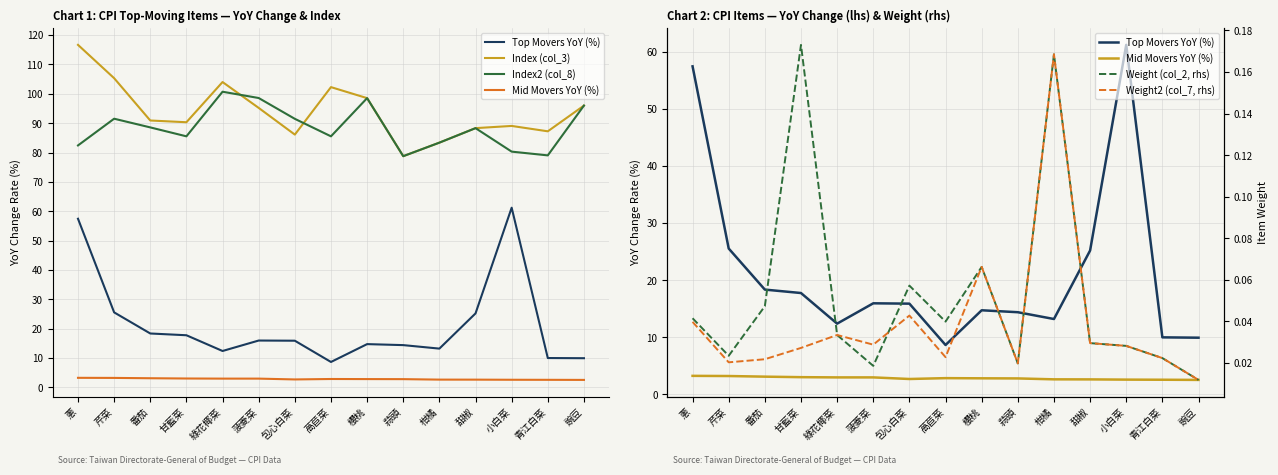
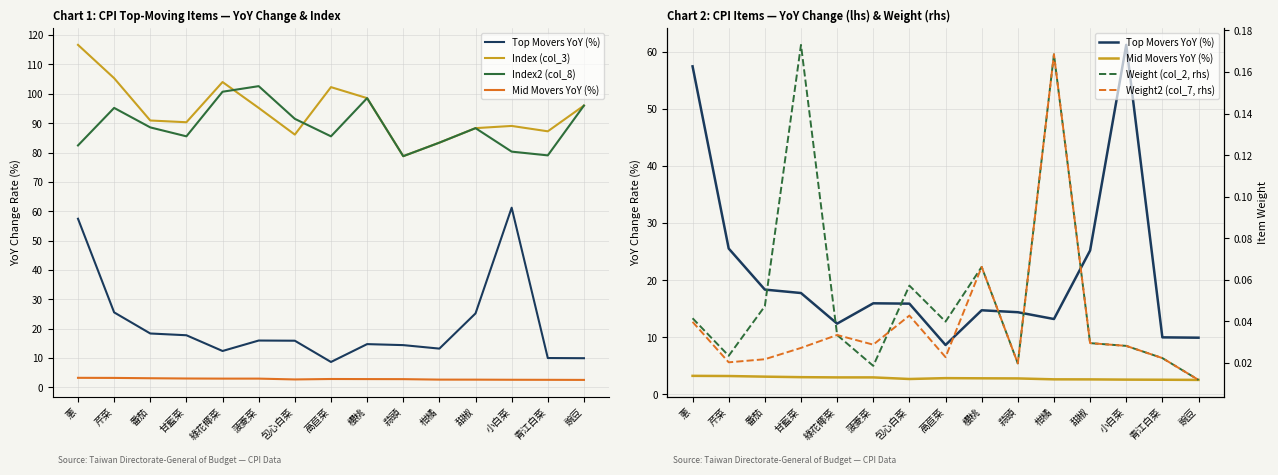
Chart 1: CPI Top-Moving Items — YoY Change & Index, Index2 (col_8), 芹菜: 92 -> 95
Chart 1: CPI Top-Moving Items — YoY Change & Index, Index2 (col_8), 菠菱菜: 99 -> 103
